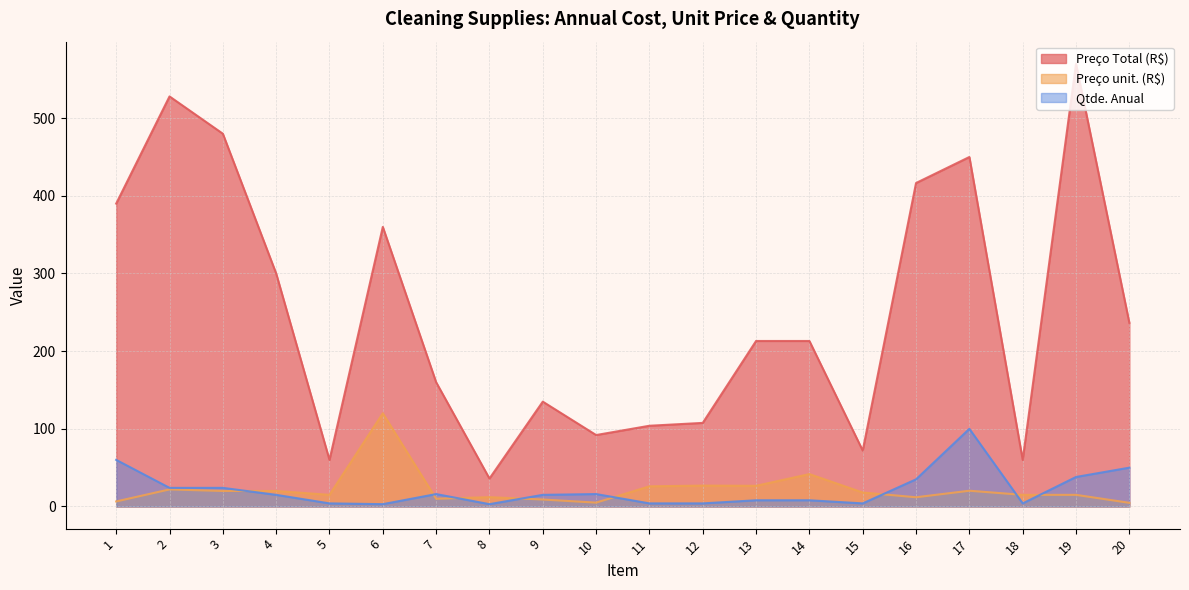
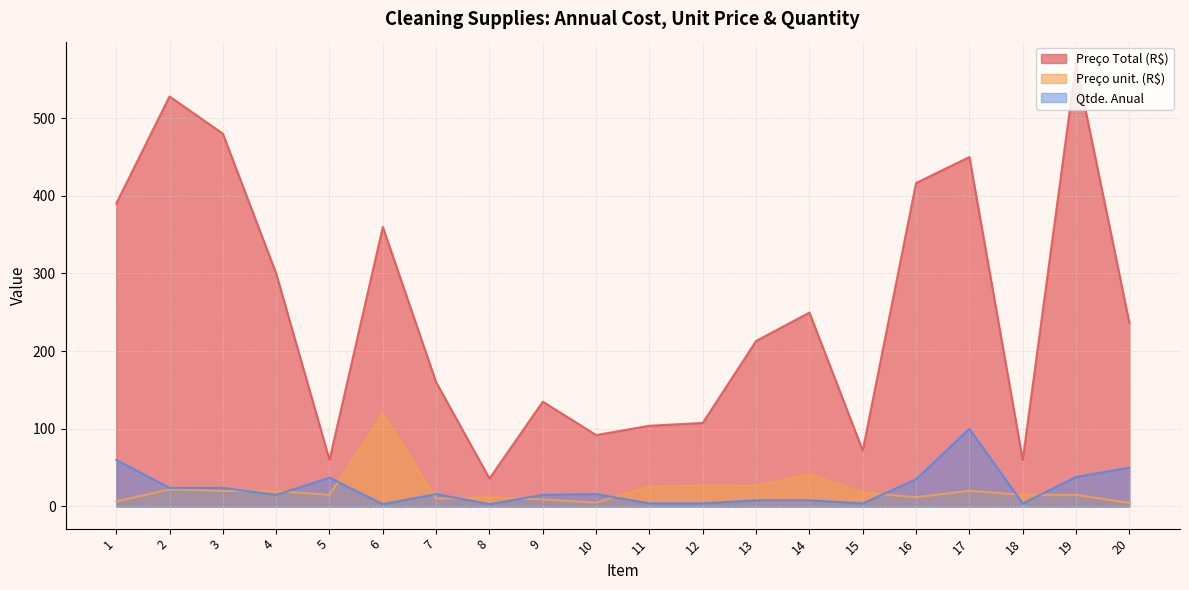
Qtde. Anual, 5: 0 -> 40
Preço Total (R$), 14: 210 -> 250
